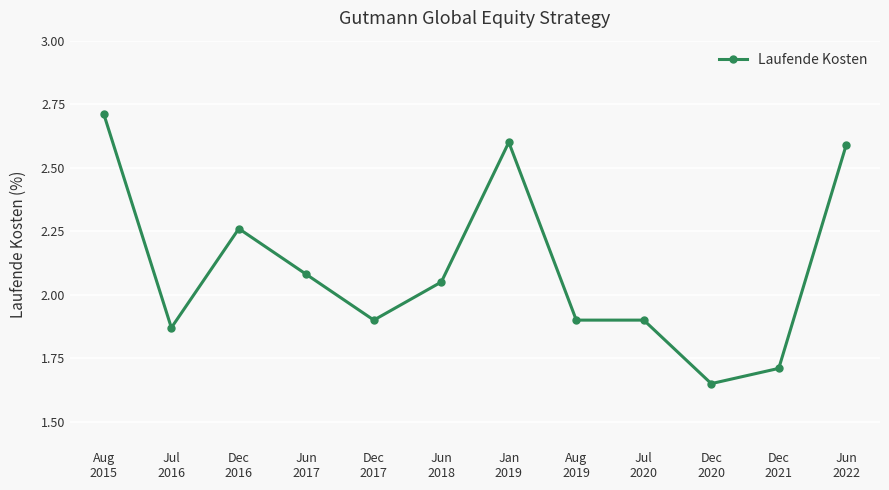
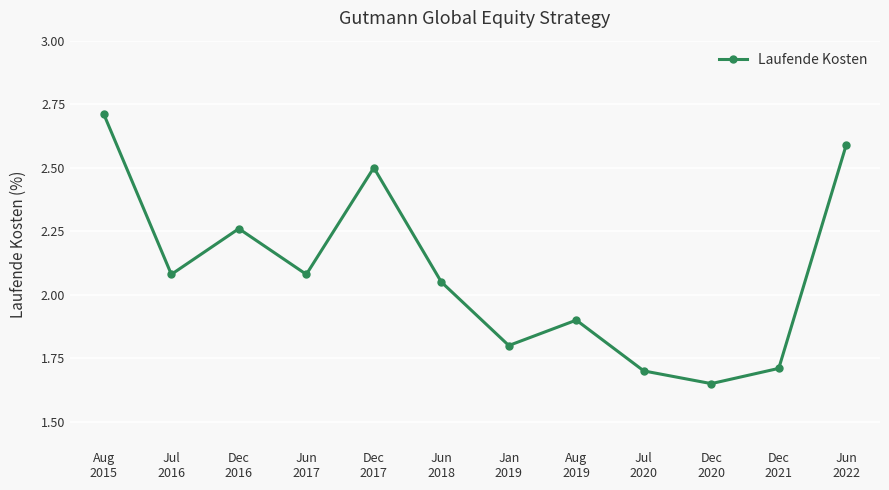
Jul 2016: 1.87 -> 2.08
Dec 2017: 1.9 -> 2.5
Jan 2019: 2.6 -> 1.8
Jul 2020: 1.9 -> 1.7
